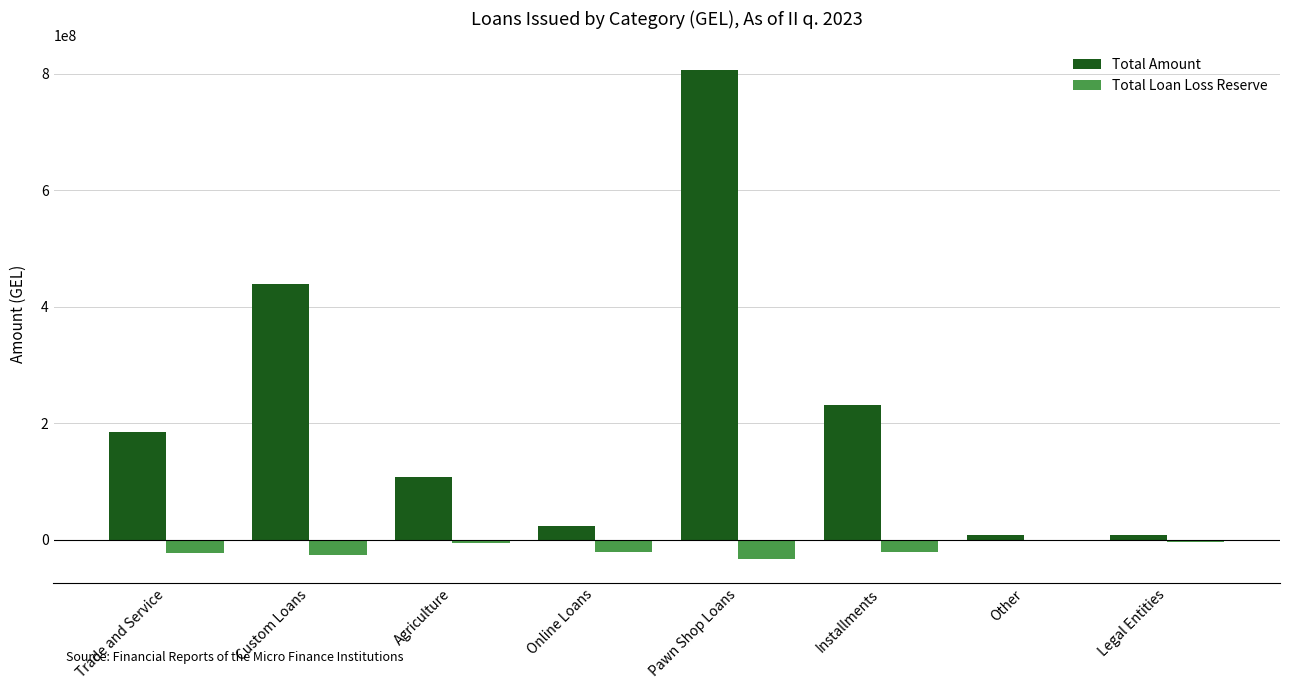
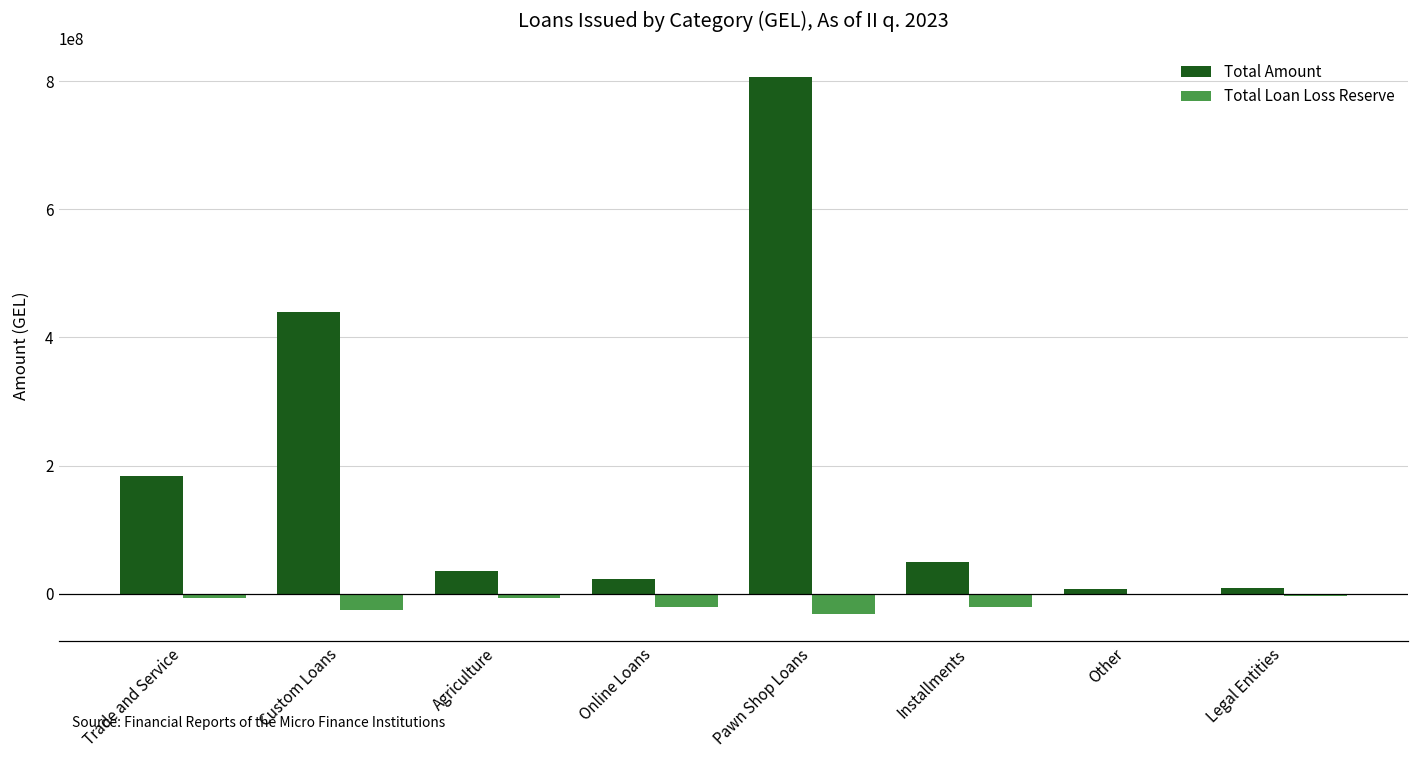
Total Loan Loss Reserve, Trade and Service: -20000000 -> -10000000
Total Amount, Agriculture: 110000000 -> 40000000
Total Amount, Installments: 230000000 -> 50000000
